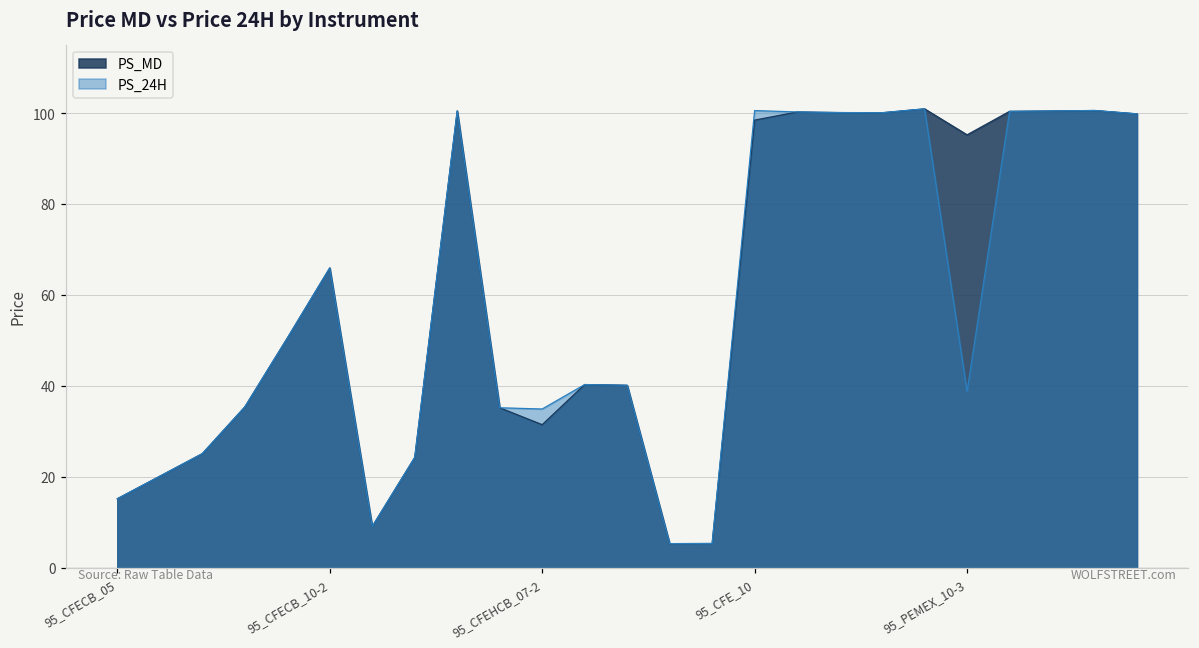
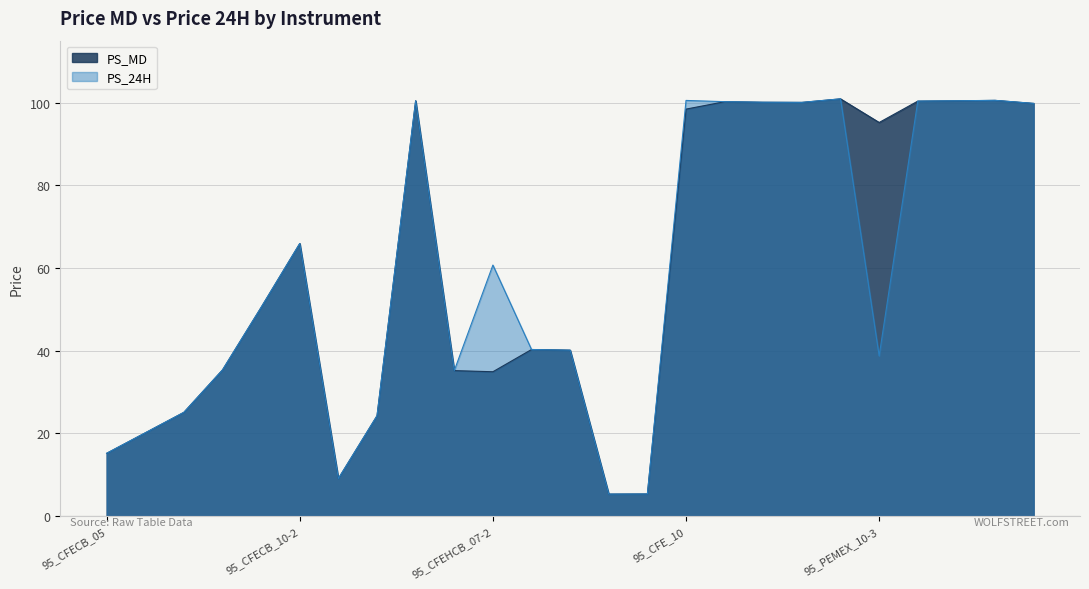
PS_MD, 95_CFEHCB_07-2: 31 -> 35
PS_24H, 95_CFEHCB_07-2: 35 -> 61
